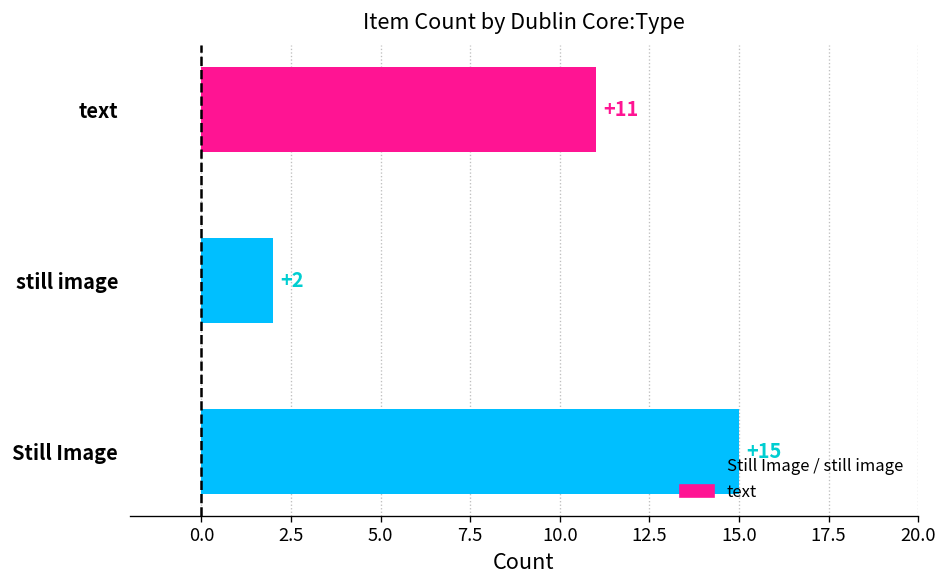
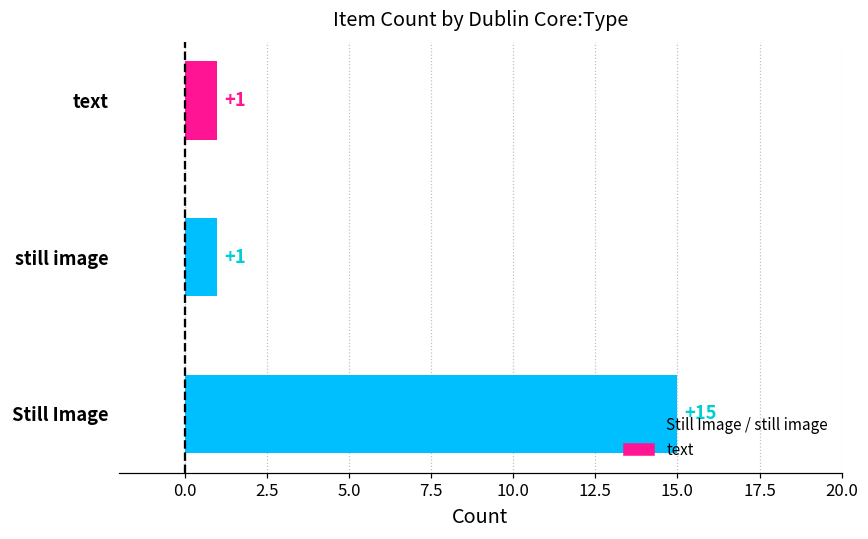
text: +11 -> +1
still image: +2 -> +1
